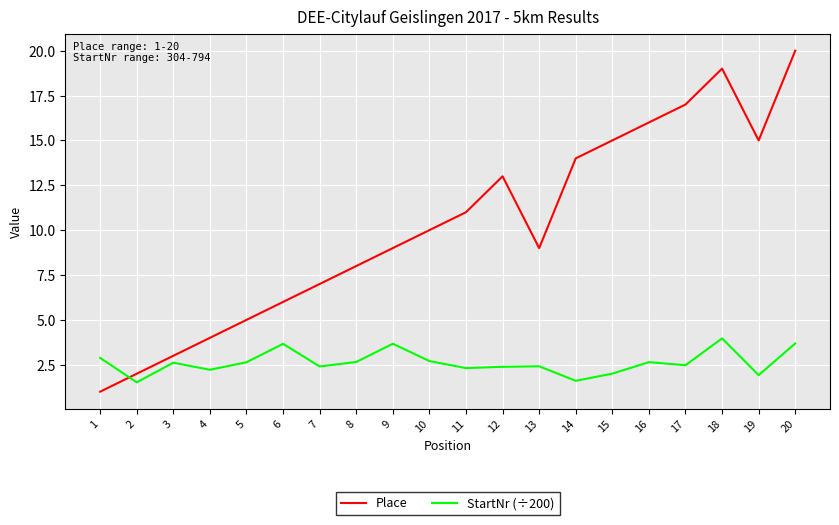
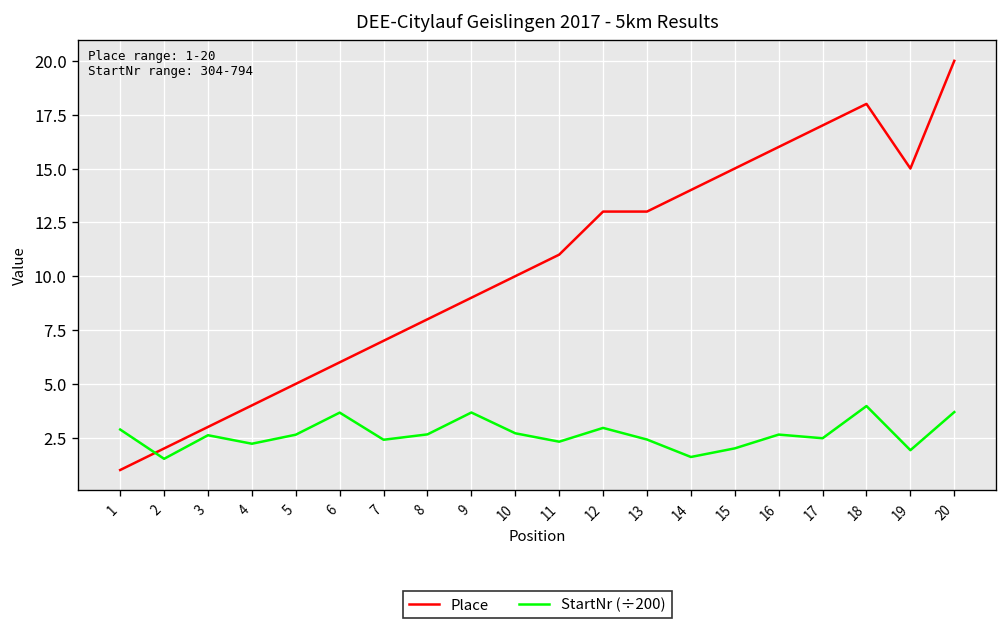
StartNr (÷200), 12: 2.4 -> 3.0
Place, 13: 9 -> 13
Place, 18: 19 -> 18
